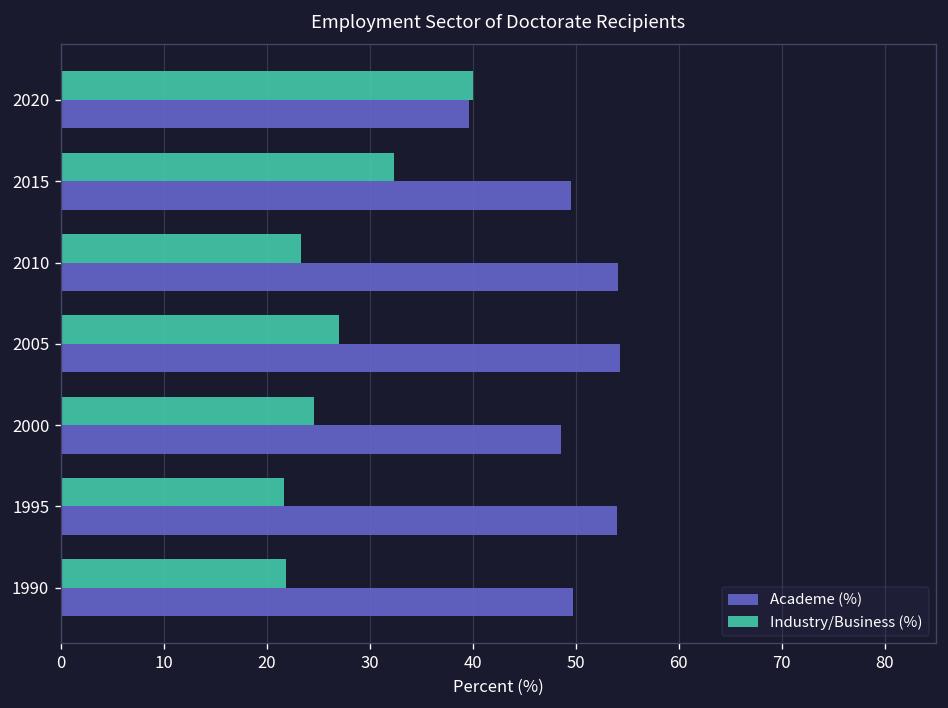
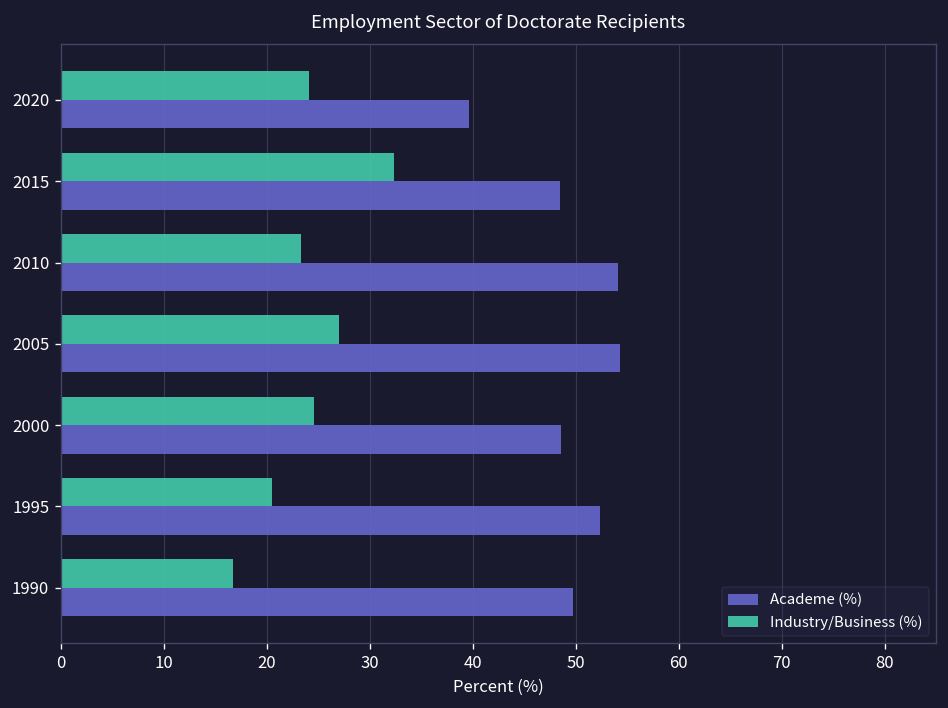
Industry/Business (%), 2020: 40 -> 24
Academe (%), 2015: 50 -> 49
Industry/Business (%), 1995: 22 -> 21
Academe (%), 1995: 54 -> 52
Industry/Business (%), 1990: 22 -> 17
